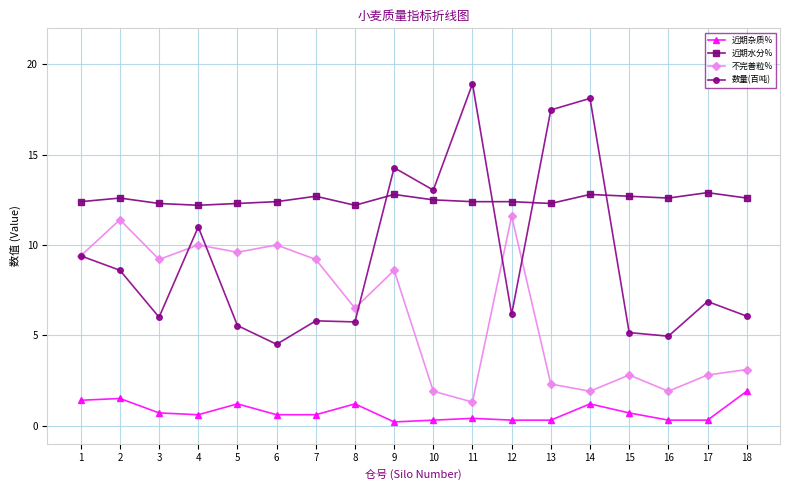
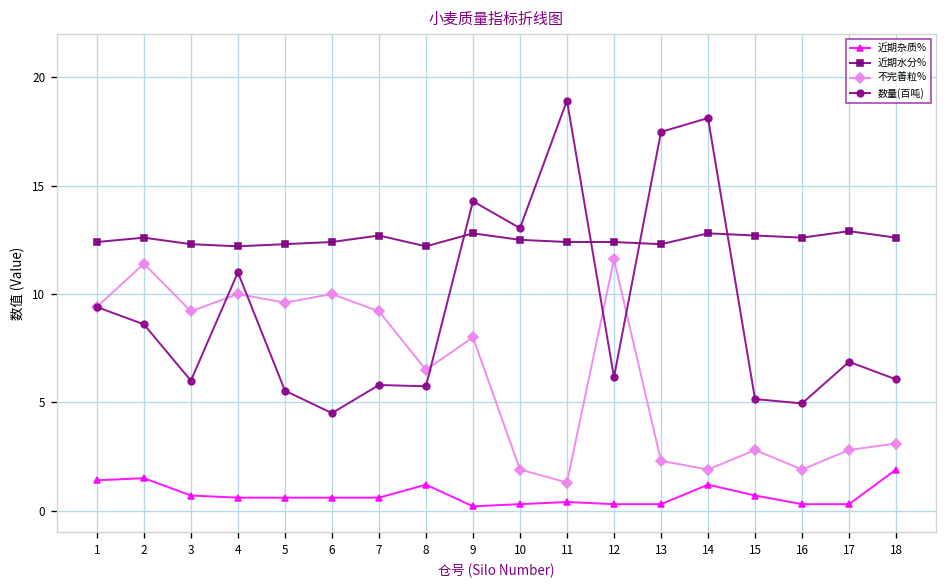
近期杂质%, 5: 1.2 -> 0.6
不完善粒%, 9: 8.6 -> 8.0
